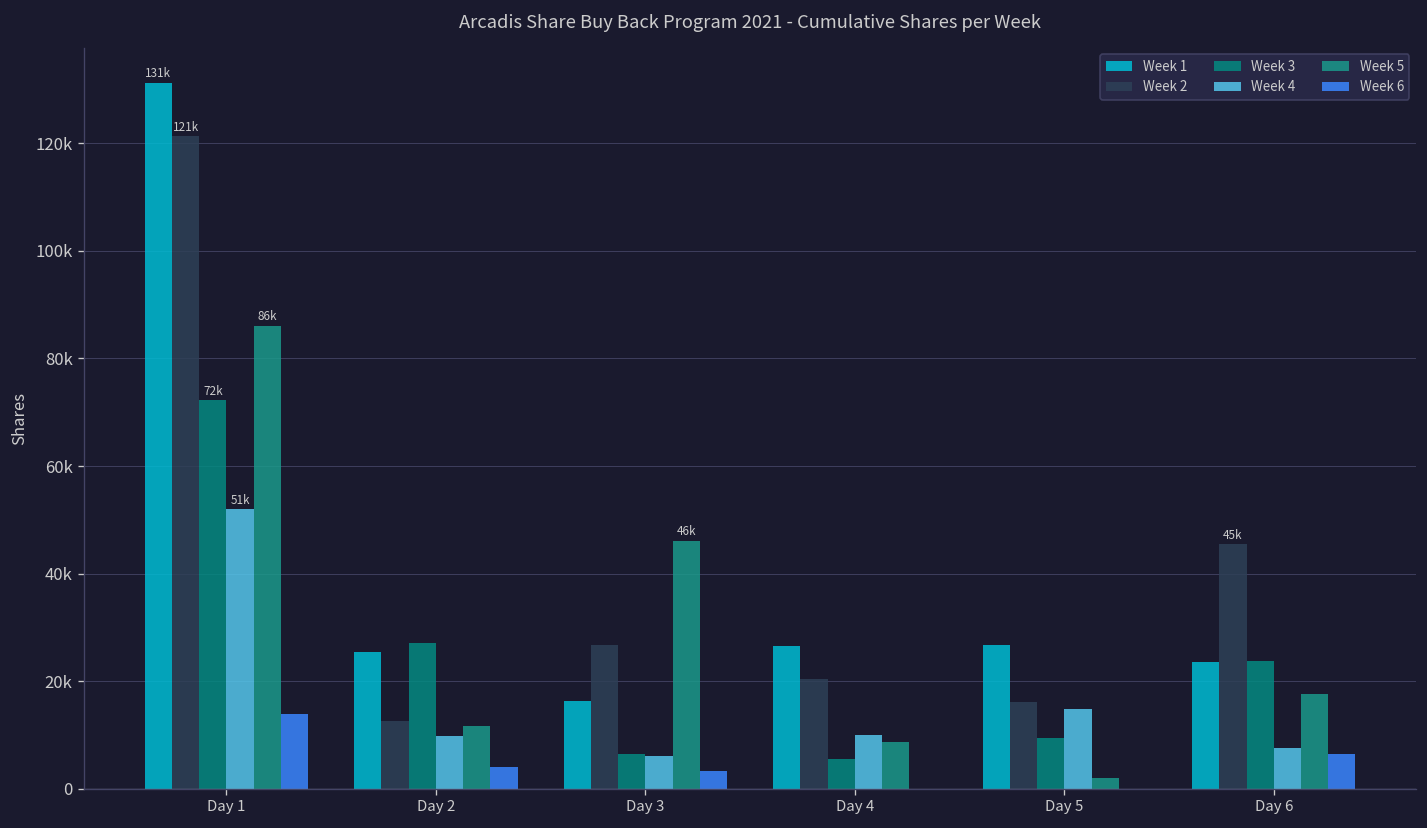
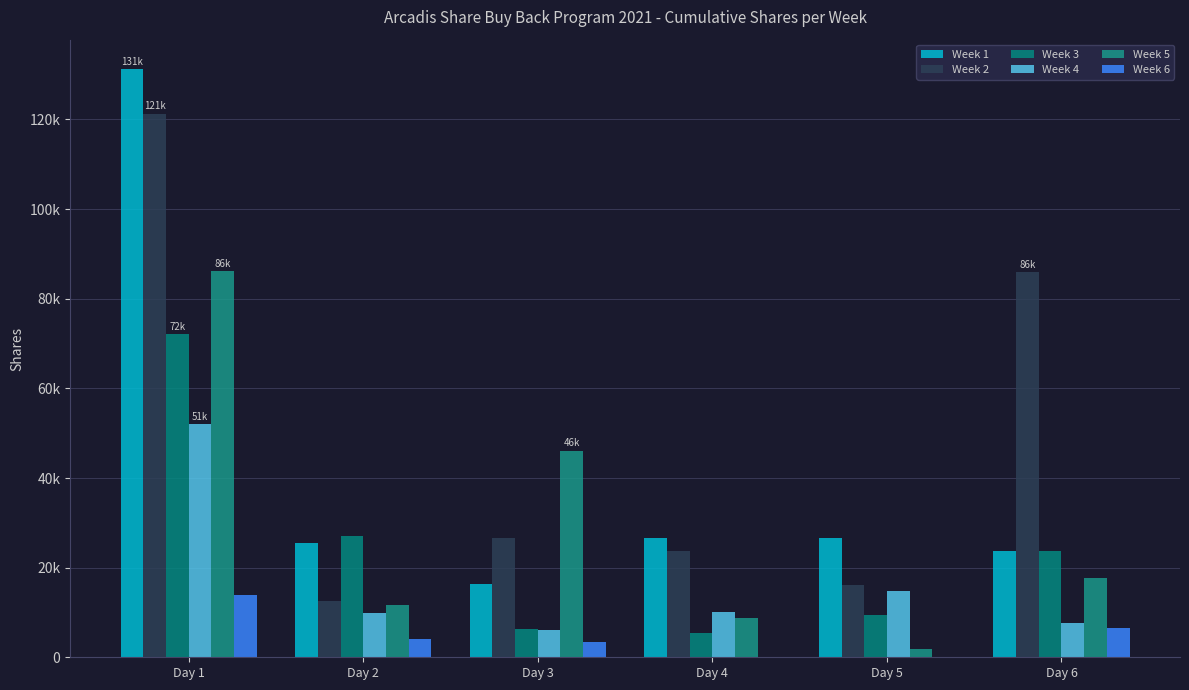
Week 2, Day 4: 20000 -> 24000
Week 2, Day 6: 45k -> 86k
